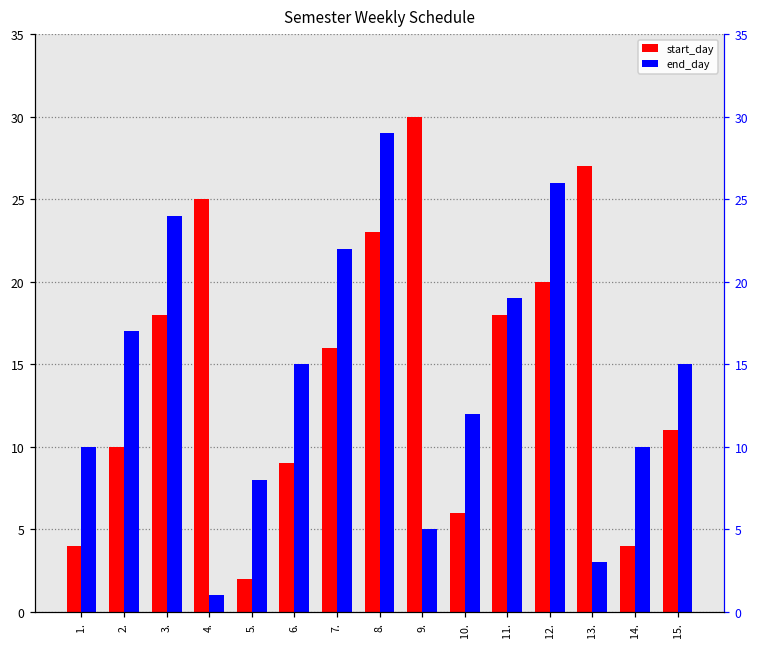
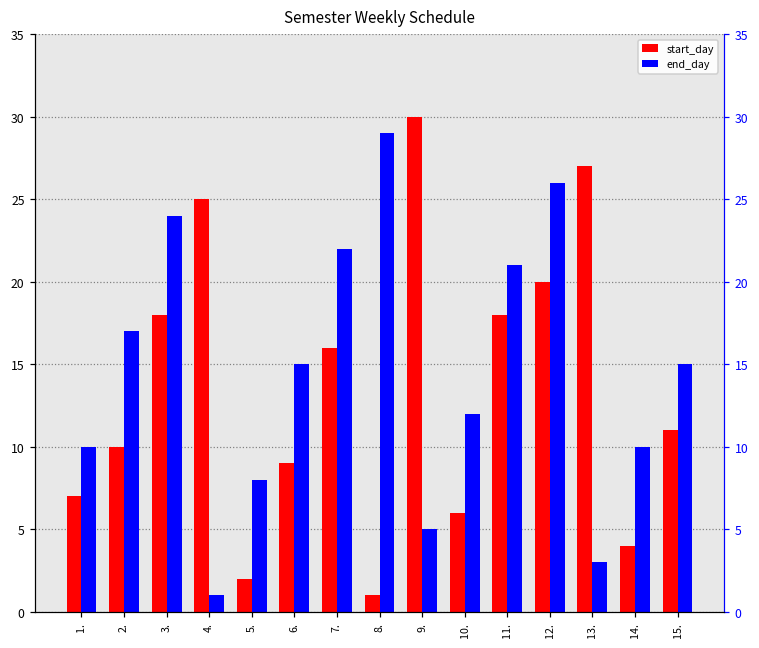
start_day, 1.: 4 -> 7
start_day, 8.: 23 -> 1
end_day, 11.: 19 -> 21
